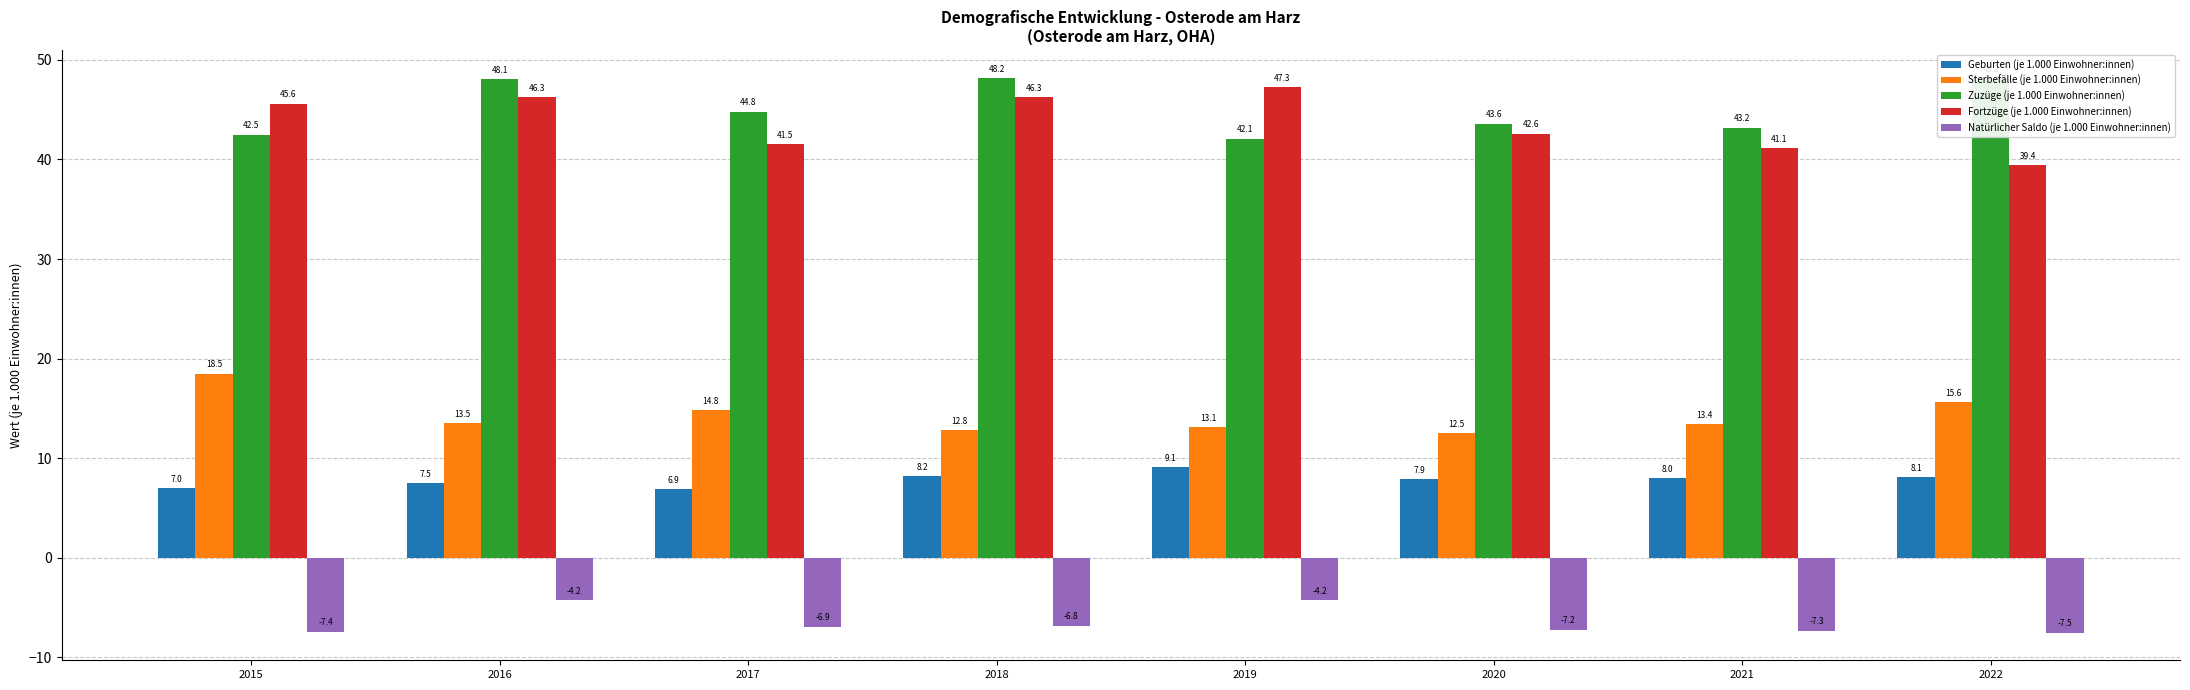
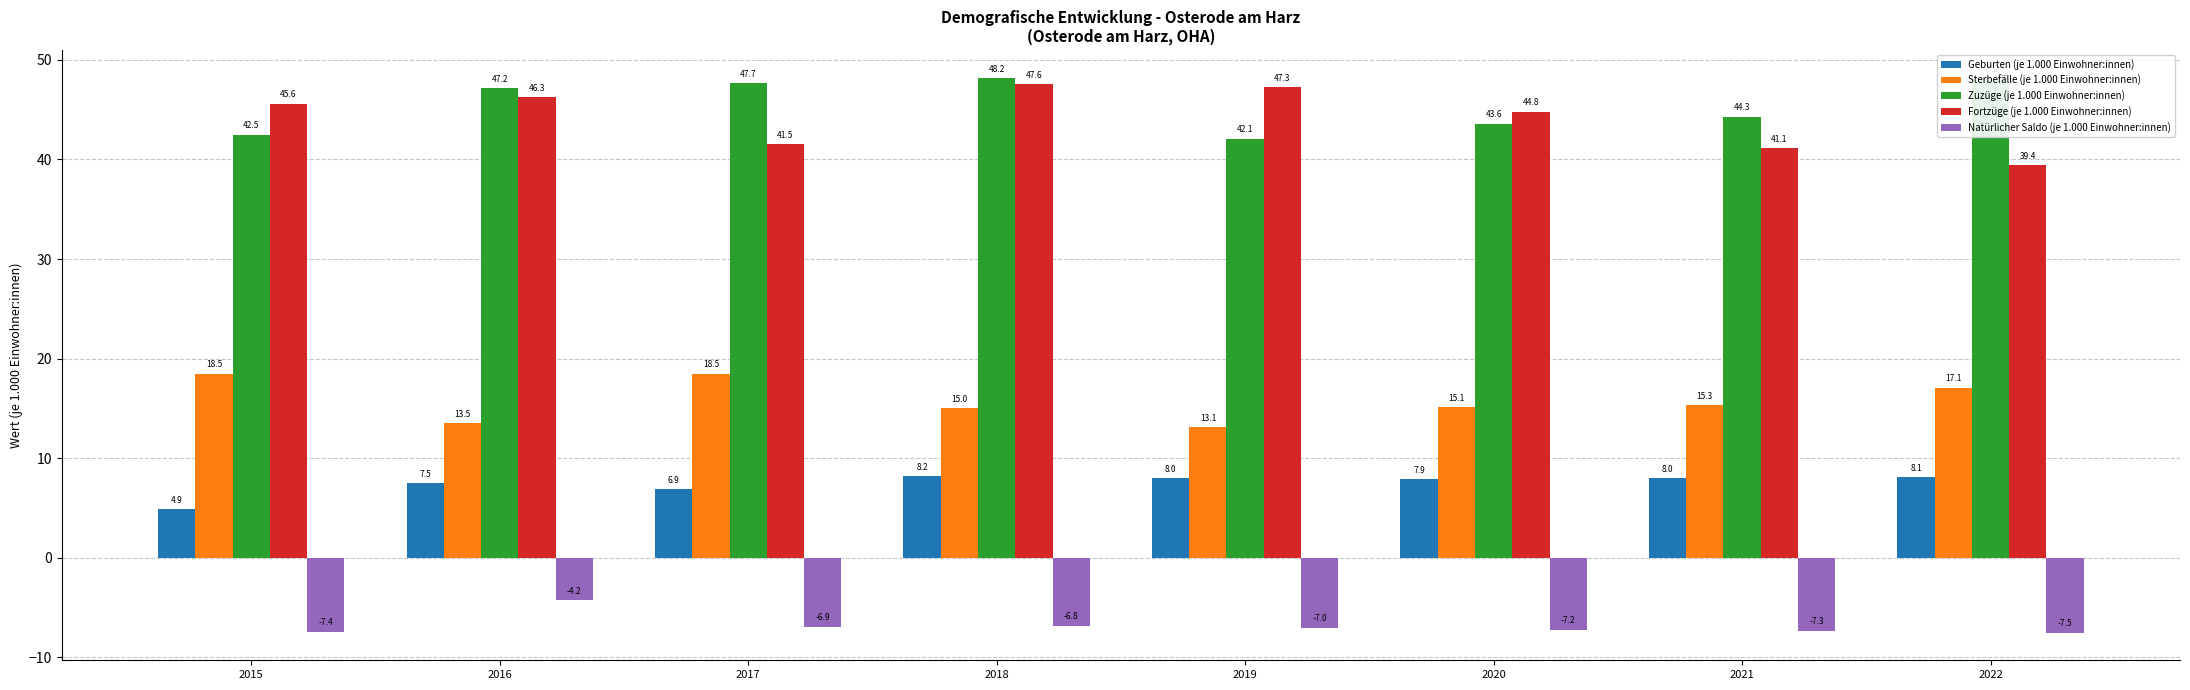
Geburten (je 1.000 Einwohner:innen), 2015: 7.0 -> 4.9
Zuzüge (je 1.000 Einwohner:innen), 2016: 48.1 -> 47.2
Sterbefälle (je 1.000 Einwohner:innen), 2017: 14.8 -> 18.5
Zuzüge (je 1.000 Einwohner:innen), 2017: 44.8 -> 47.7
Sterbefälle (je 1.000 Einwohner:innen), 2018: 12.8 -> 15.0
Fortzüge (je 1.000 Einwohner:innen), 2018: 46.3 -> 47.6
Geburten (je 1.000 Einwohner:innen), 2019: 9.1 -> 8.0
Natürlicher Saldo (je 1.000 Einwohner:innen), 2019: -4.2 -> -7.0
Sterbefälle (je 1.000 Einwohner:innen), 2020: 12.5 -> 15.1
Fortzüge (je 1.000 Einwohner:innen), 2020: 42.6 -> 44.8
Sterbefälle (je 1.000 Einwohner:innen), 2021: 13.4 -> 15.3
Zuzüge (je 1.000 Einwohner:innen), 2021: 43.2 -> 44.3
Sterbefälle (je 1.000 Einwohner:innen), 2022: 15.6 -> 17.1
